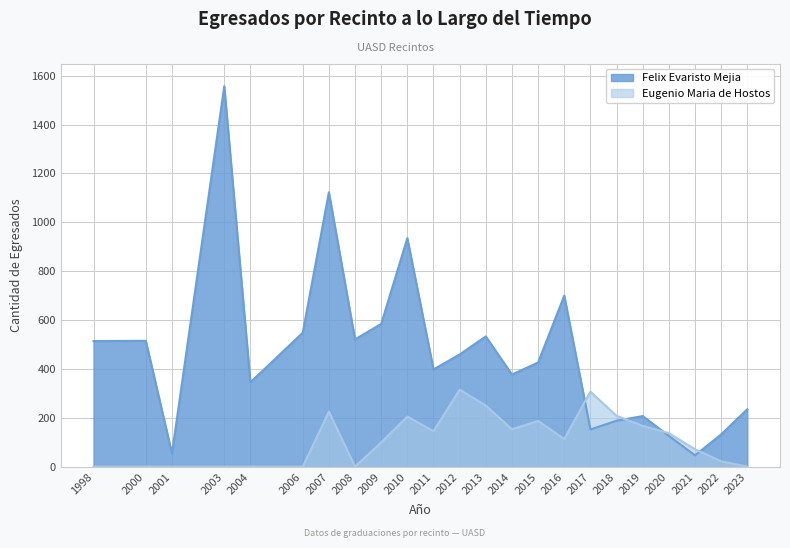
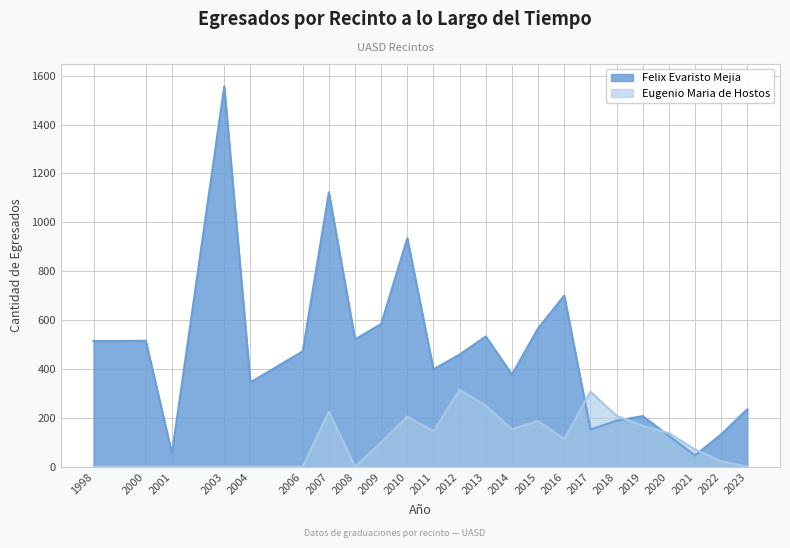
Felix Evaristo Mejia, 2006: 550 -> 470
Felix Evaristo Mejia, 2015: 430 -> 570
